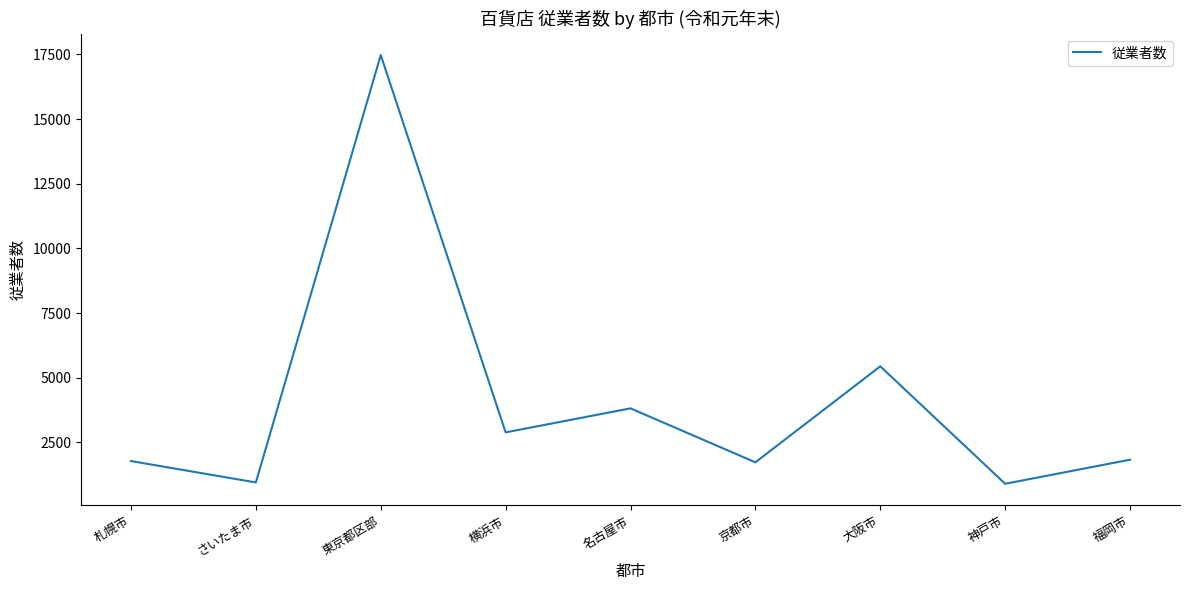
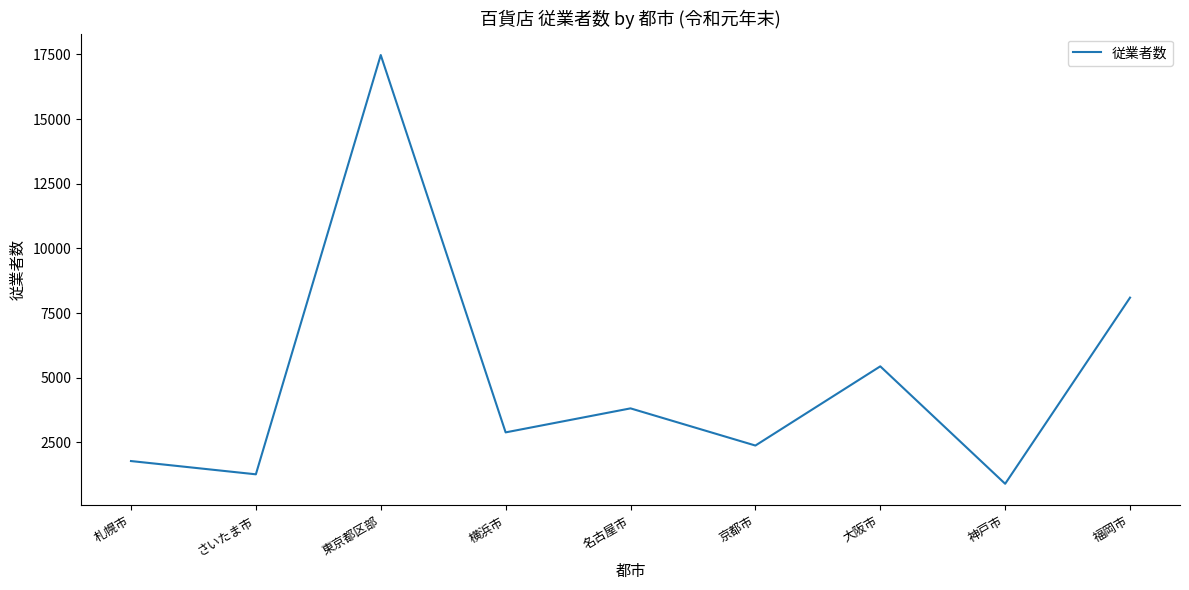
さいたま市: 900 -> 1300
京都市: 1700 -> 2400
福岡市: 1800 -> 8100
